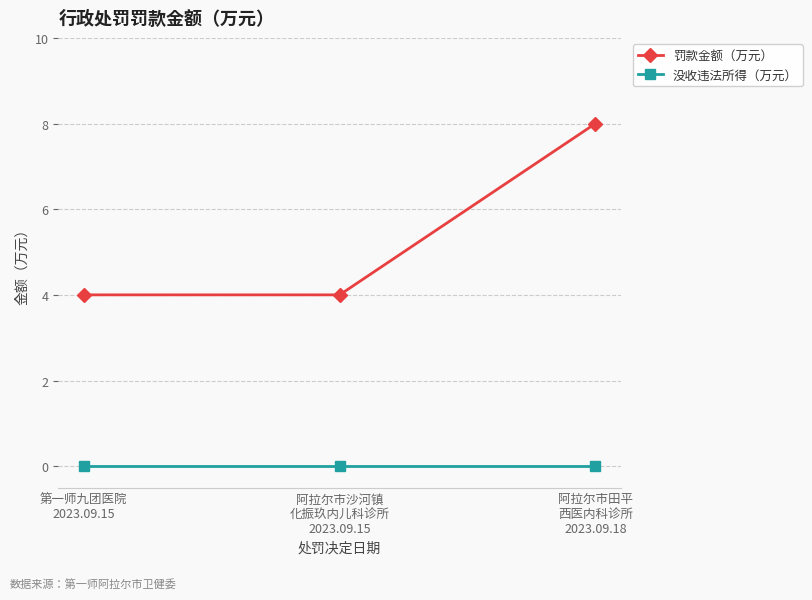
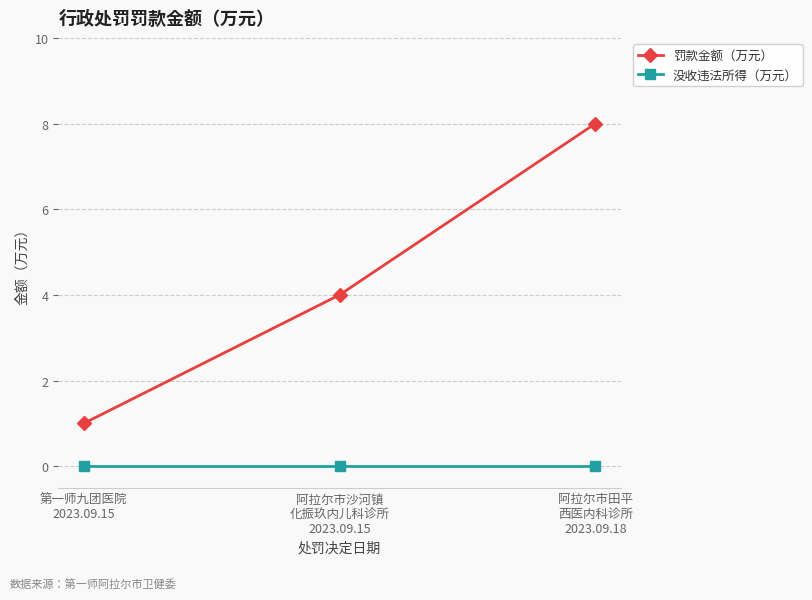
罚款金额（万元）, 第一师九团医院 2023.09.15: 4 -> 1
